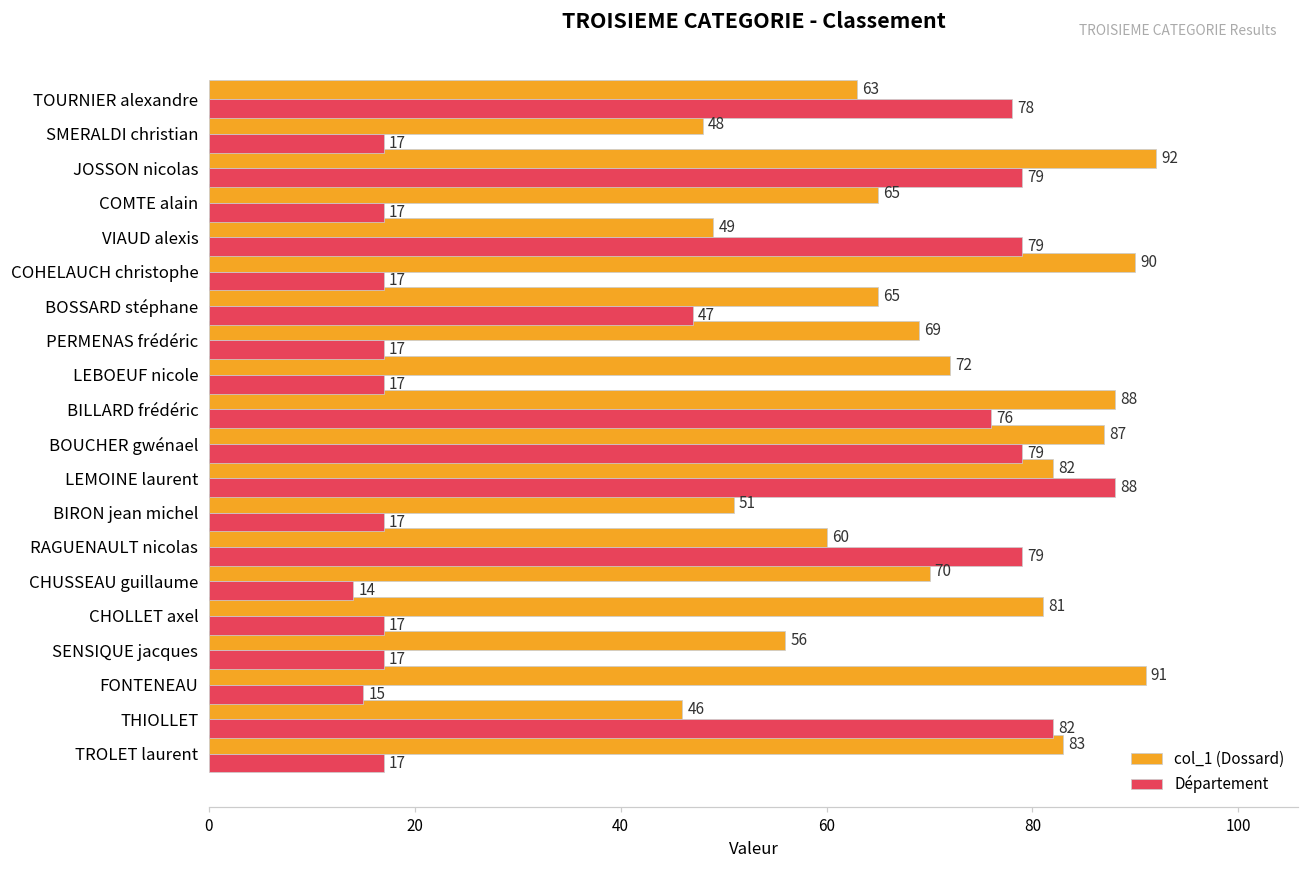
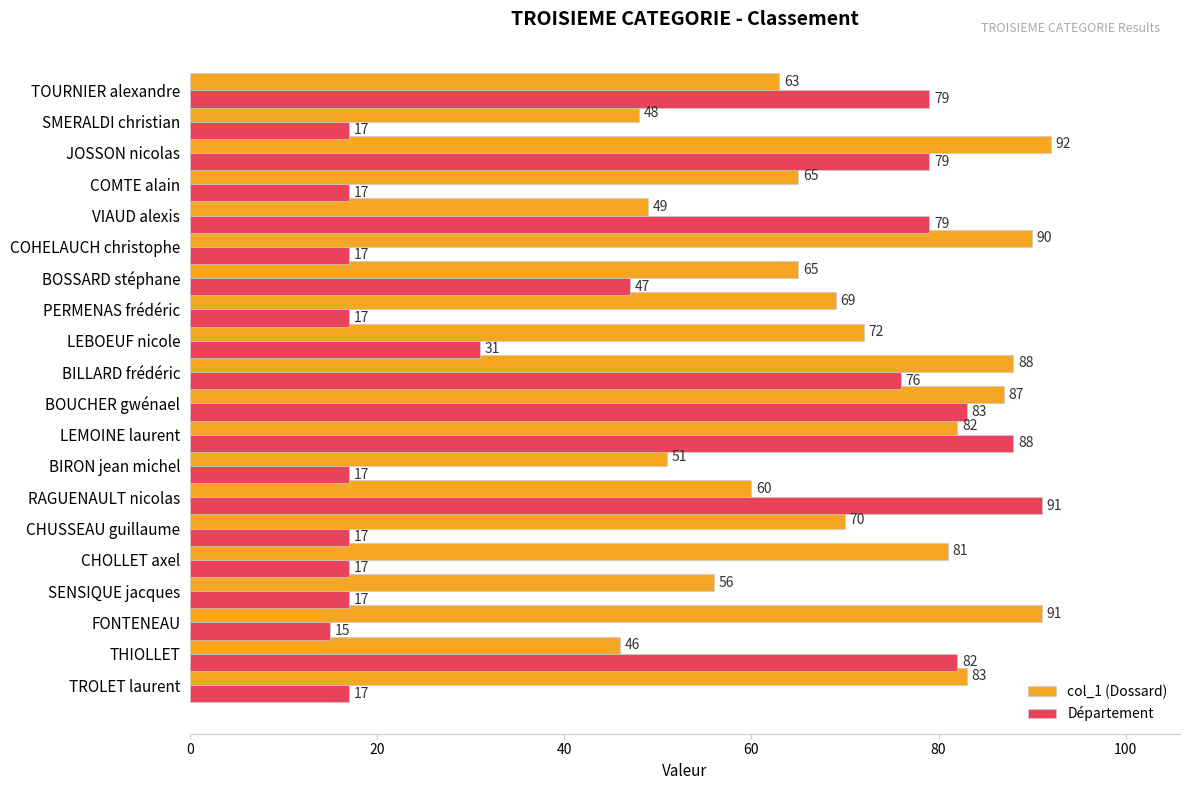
Département, TOURNIER alexandre: 78 -> 79
Département, LEBOEUF nicole: 17 -> 31
Département, BOUCHER gwénael: 79 -> 83
Département, RAGUENAULT nicolas: 79 -> 91
Département, CHUSSEAU guillaume: 14 -> 17
